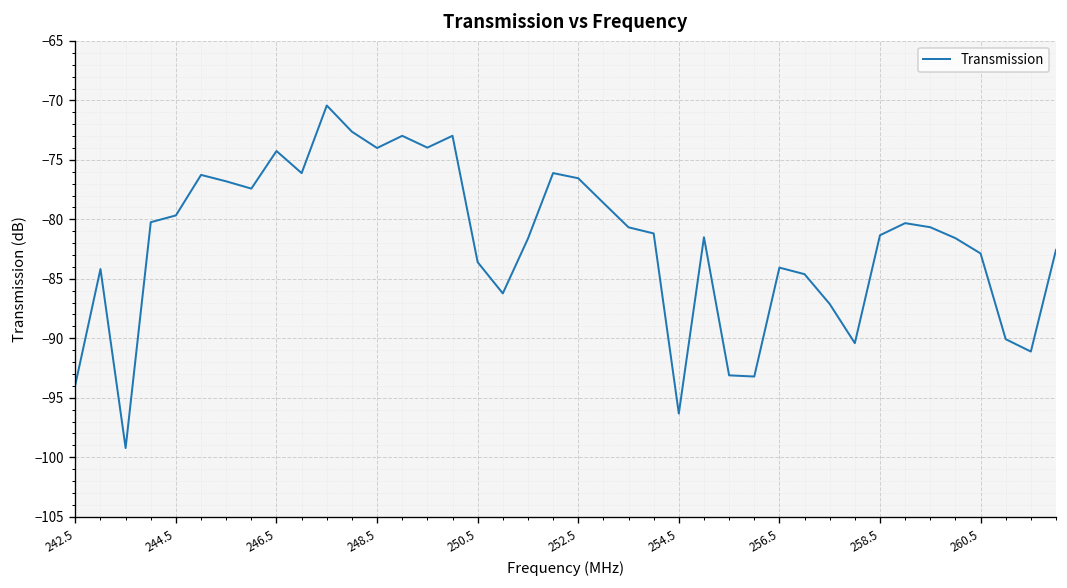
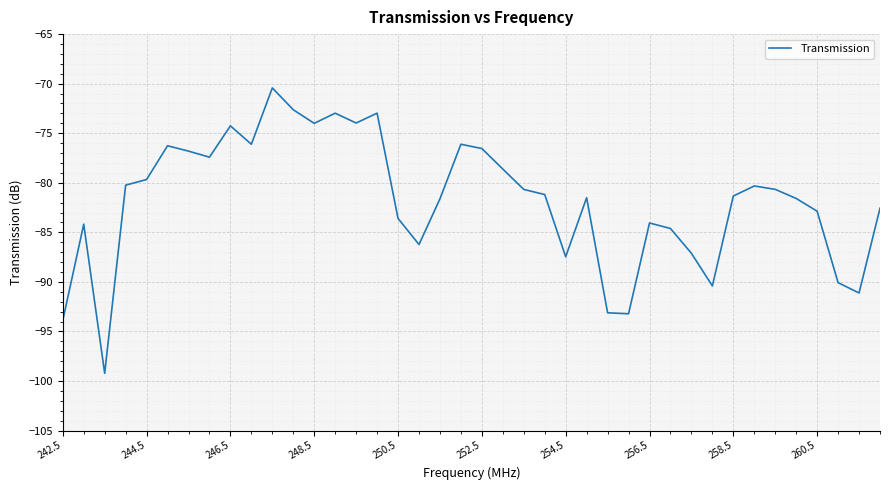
254.5: -96 -> -87
